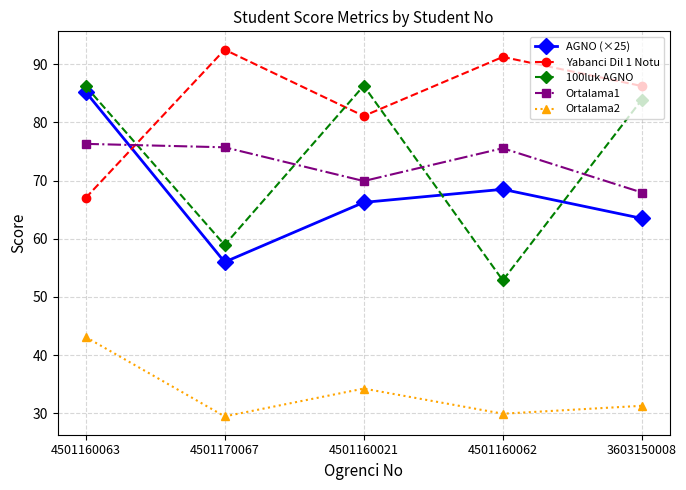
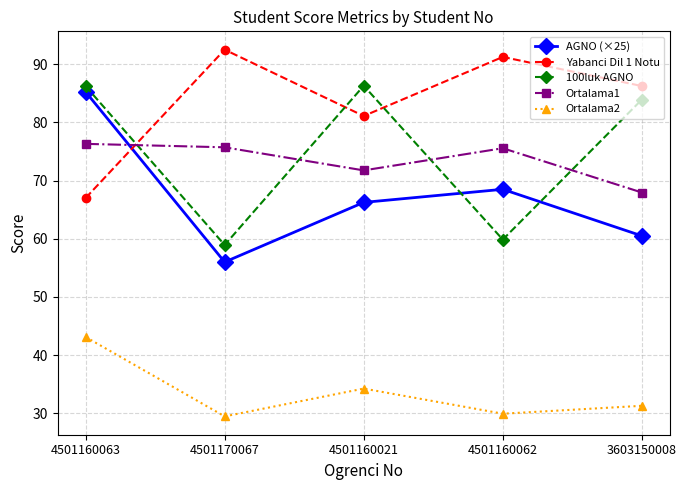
Ortalama1, 4501160021: 70 -> 72
100luk AGNO, 4501160062: 53 -> 60
AGNO (×25), 3603150008: 64 -> 61
